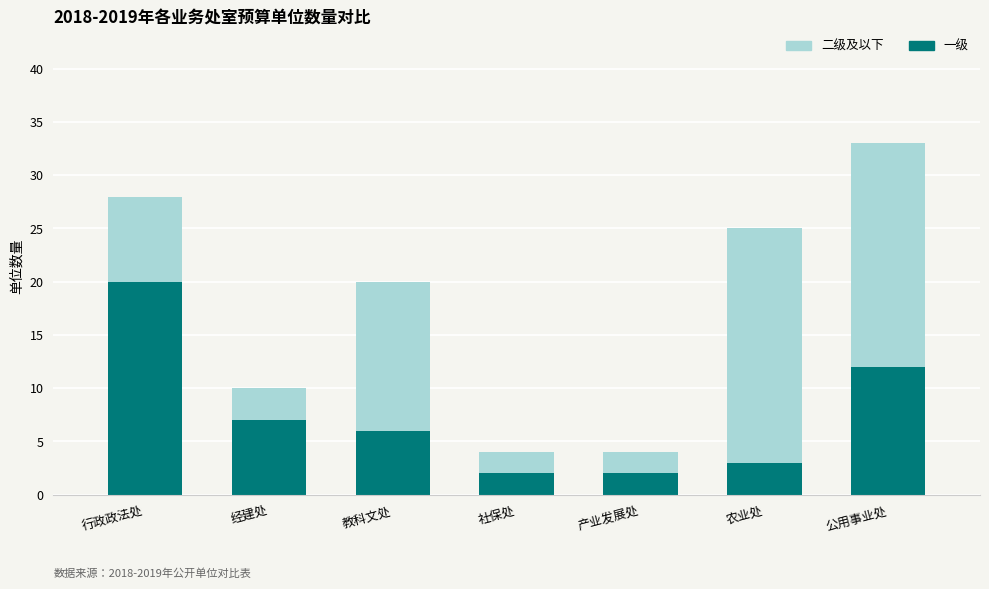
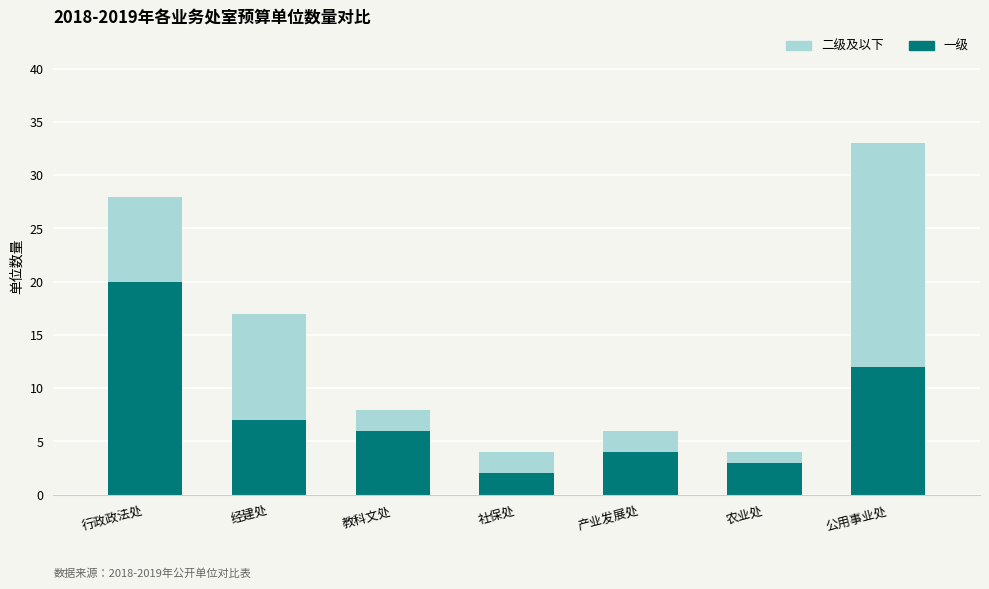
二级及以下, 经建处: 3 -> 10
二级及以下, 教科文处: 14 -> 2
一级, 产业发展处: 2 -> 4
二级及以下, 农业处: 22 -> 1
